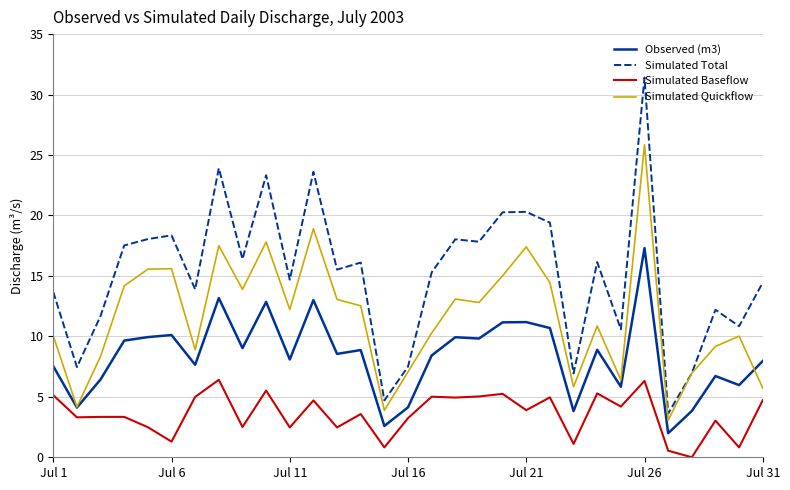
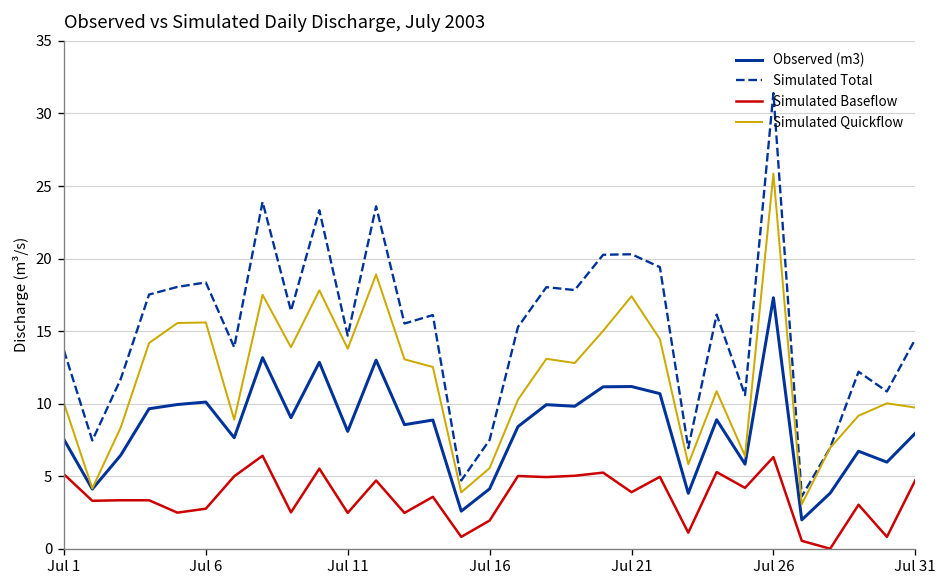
Simulated Baseflow, Jul 6: 1.3 -> 2.8
Simulated Quickflow, Jul 11: 12.2 -> 13.8
Simulated Baseflow, Jul 16: 3.2 -> 1.9
Simulated Quickflow, Jul 16: 7.1 -> 5.6
Simulated Quickflow, Jul 31: 5.7 -> 9.7
